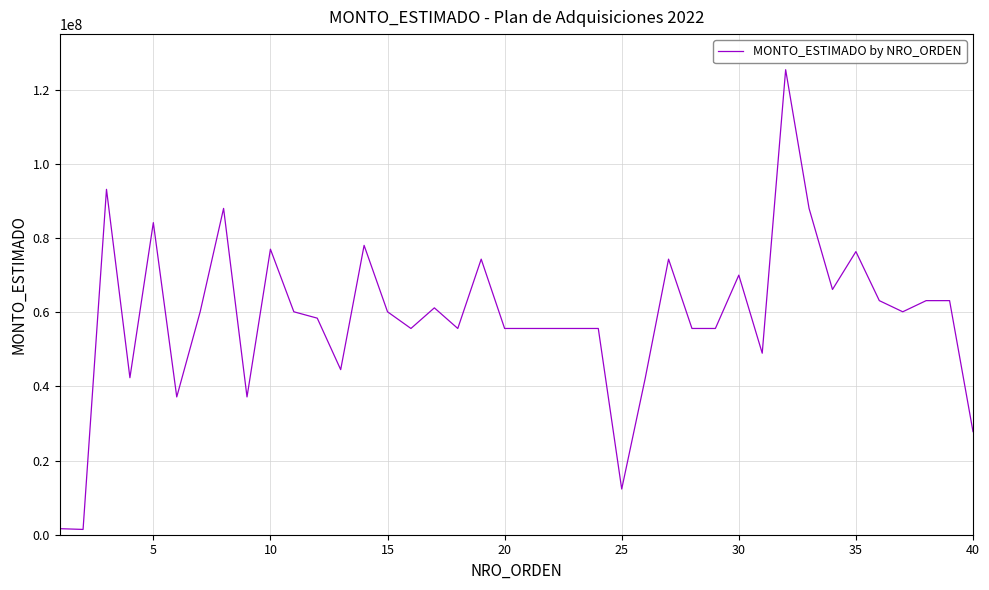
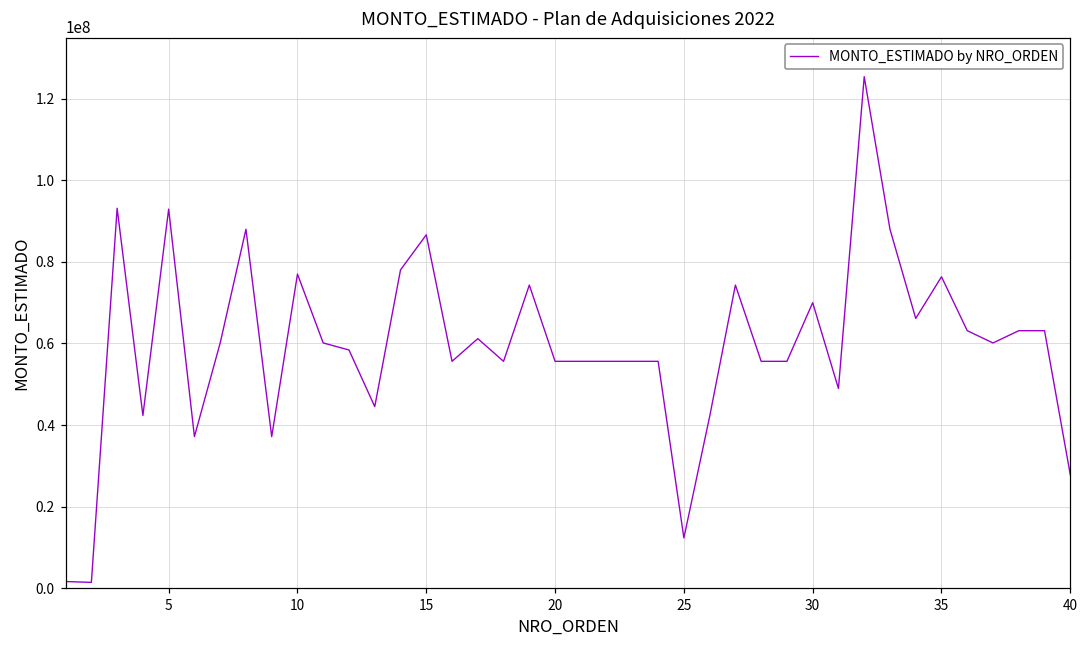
5: 84000000 -> 93000000
15: 60000000 -> 87000000
